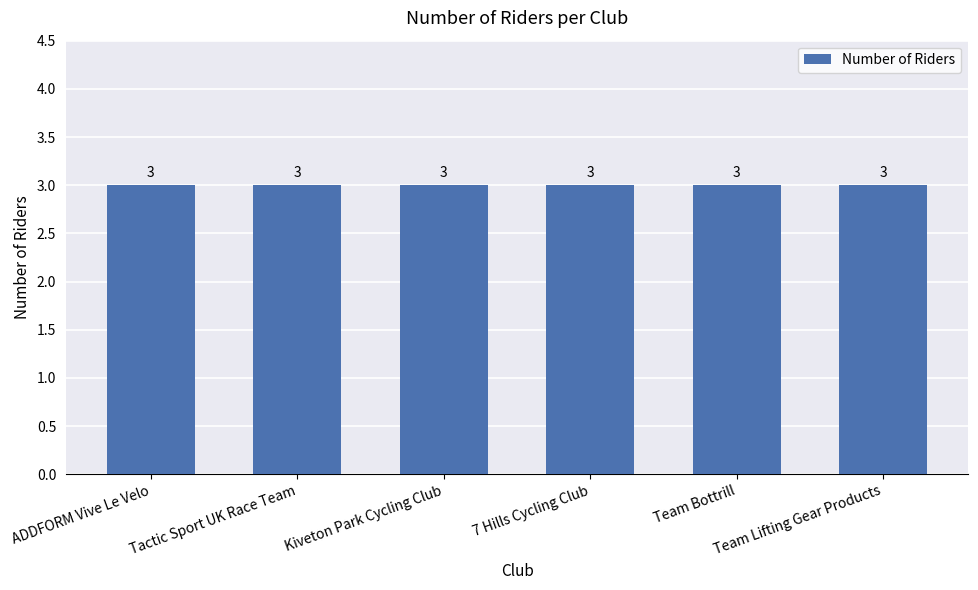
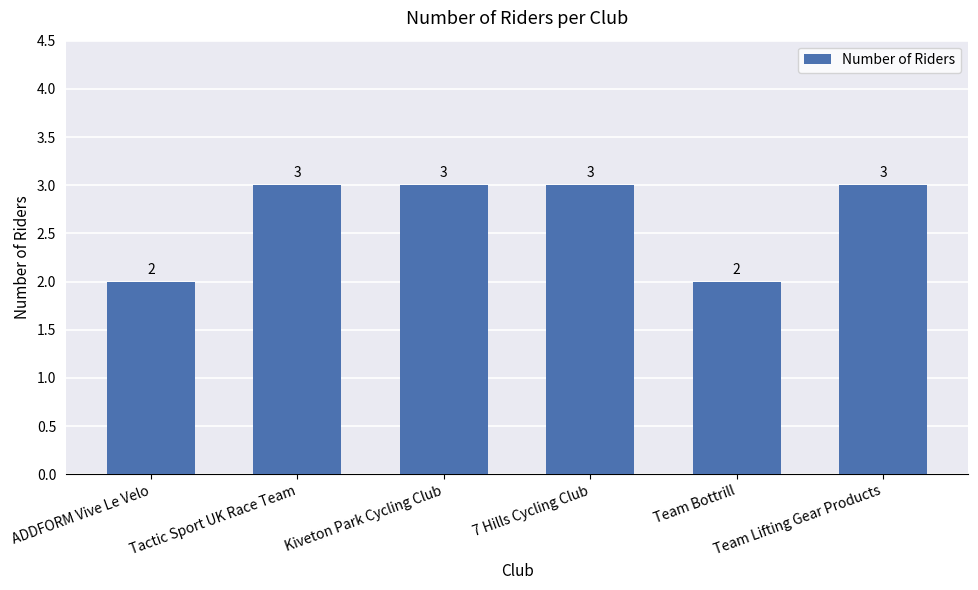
ADDFORM Vive Le Velo: 3 -> 2
Team Bottrill: 3 -> 2
